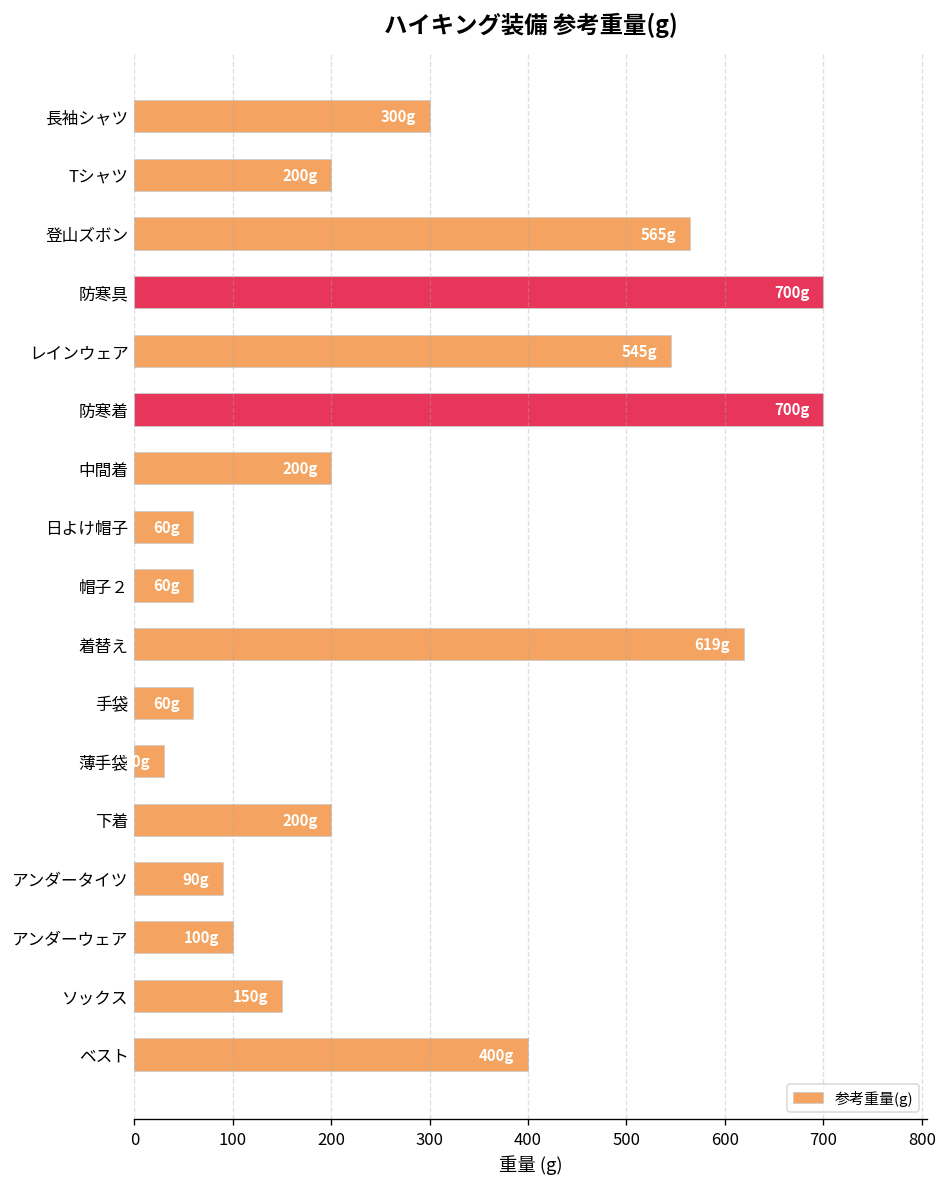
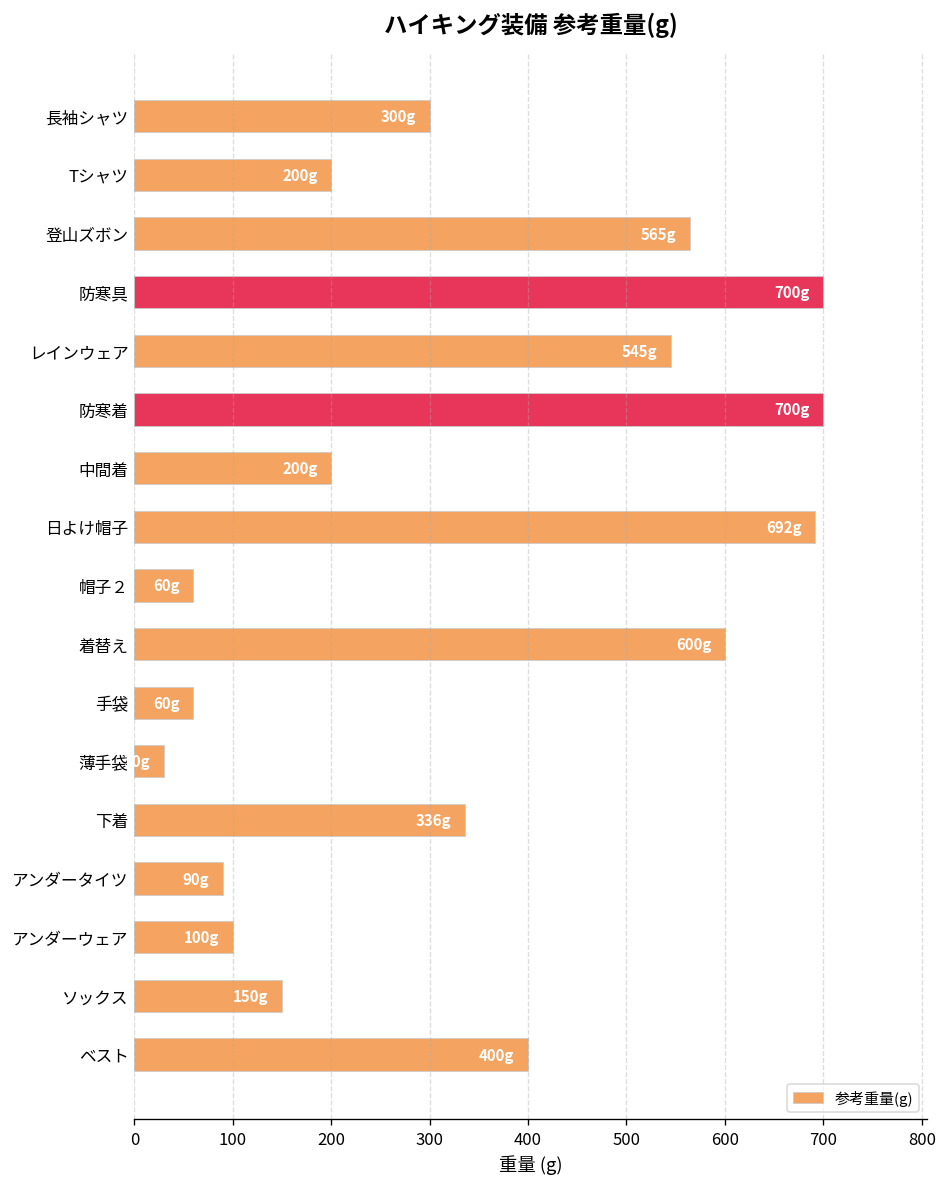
日よけ帽子: 60g -> 692g
着替え: 619g -> 600g
下着: 200g -> 336g
